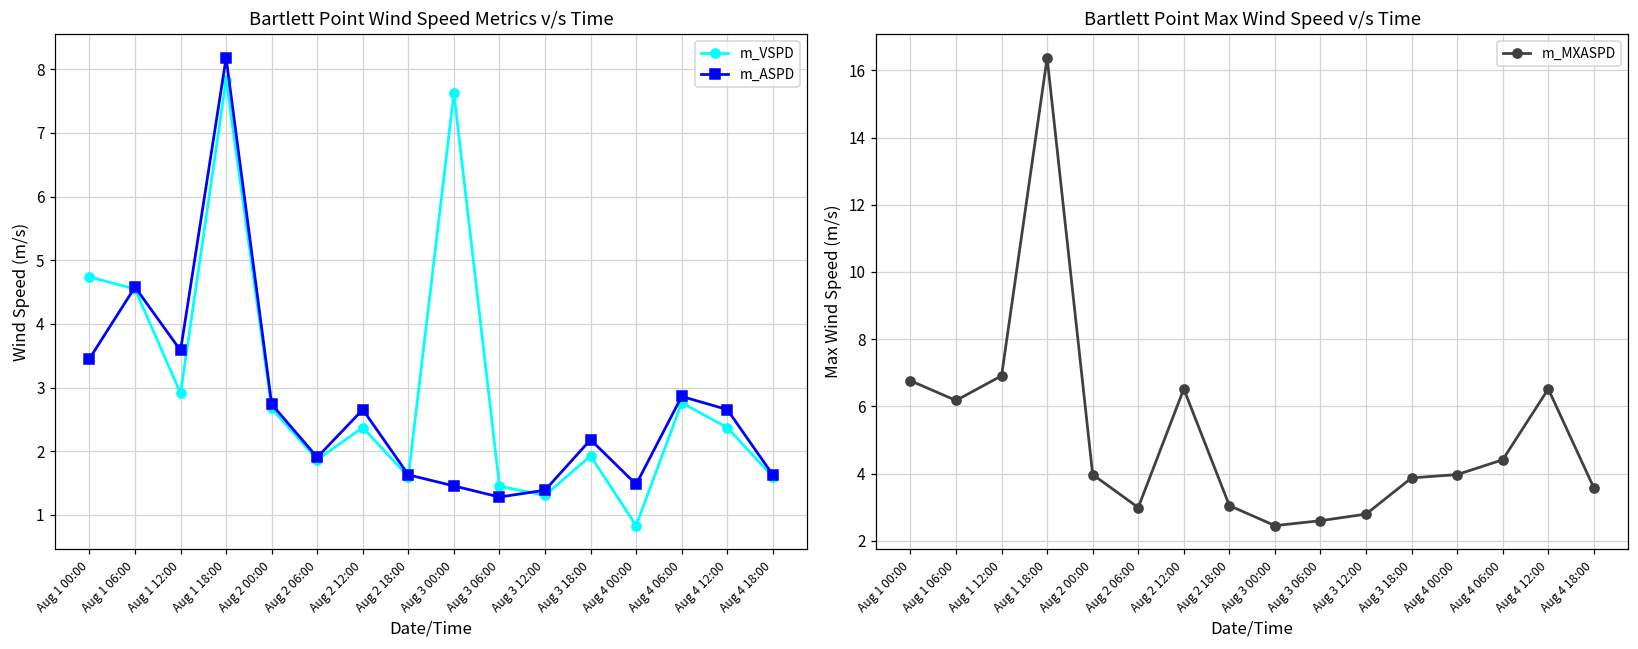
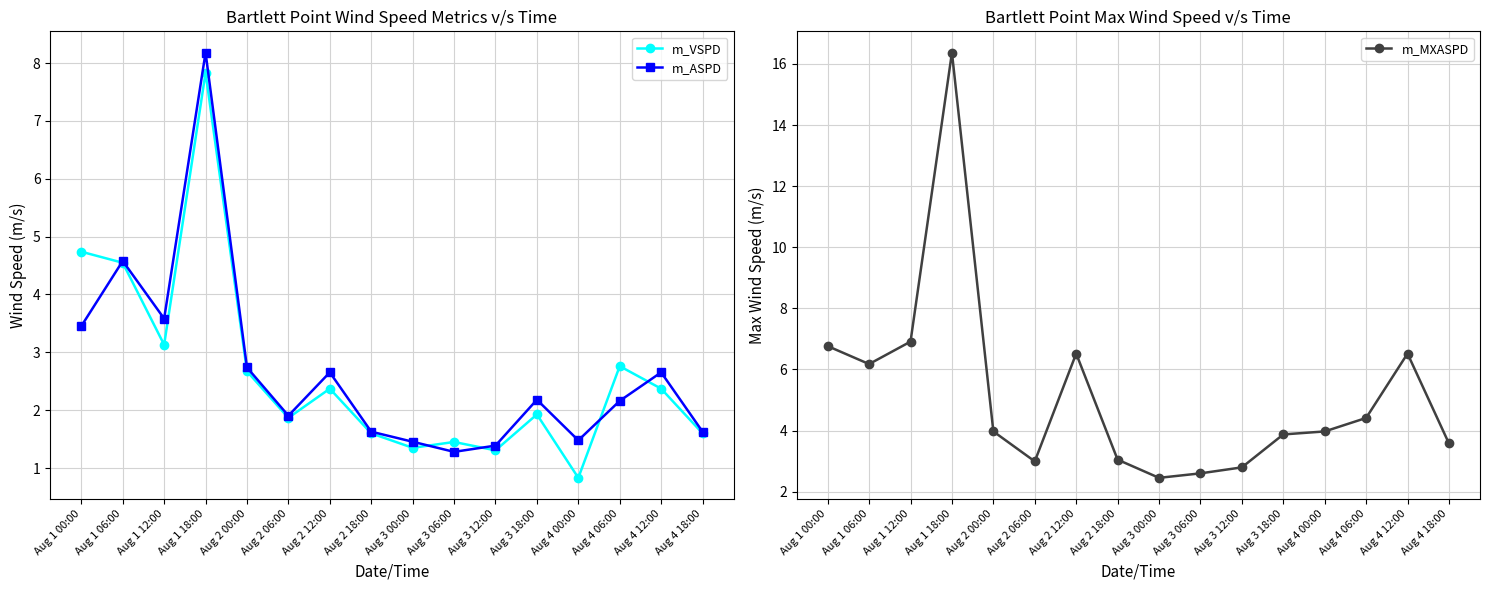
Bartlett Point Wind Speed Metrics v/s Time, m_VSPD, Aug 1 12:00: 2.9 -> 3.1
Bartlett Point Wind Speed Metrics v/s Time, m_VSPD, Aug 3 00:00: 7.6 -> 1.4
Bartlett Point Wind Speed Metrics v/s Time, m_ASPD, Aug 4 06:00: 2.9 -> 2.2
